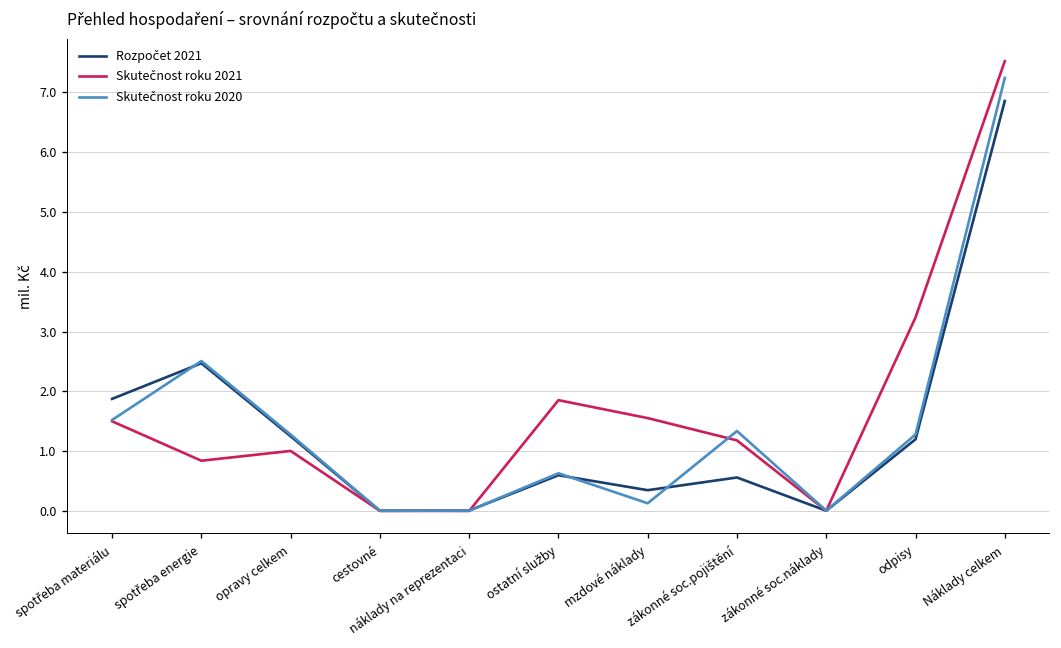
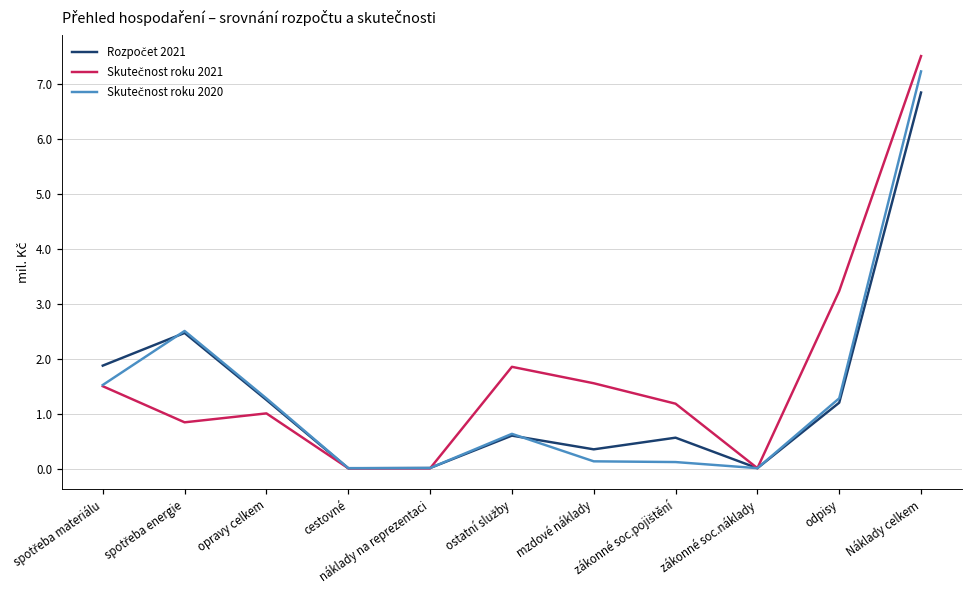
Skutečnost roku 2020, zákonné soc.pojištění: 1.3 -> 0.1
